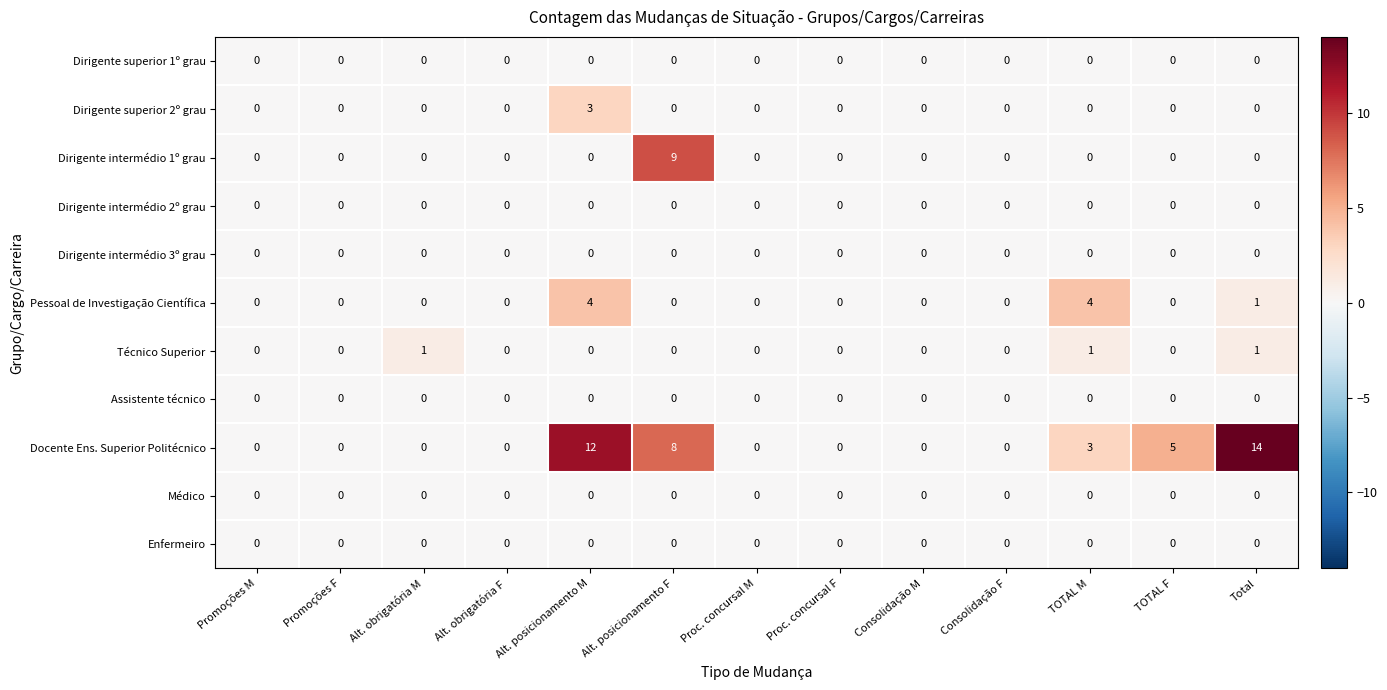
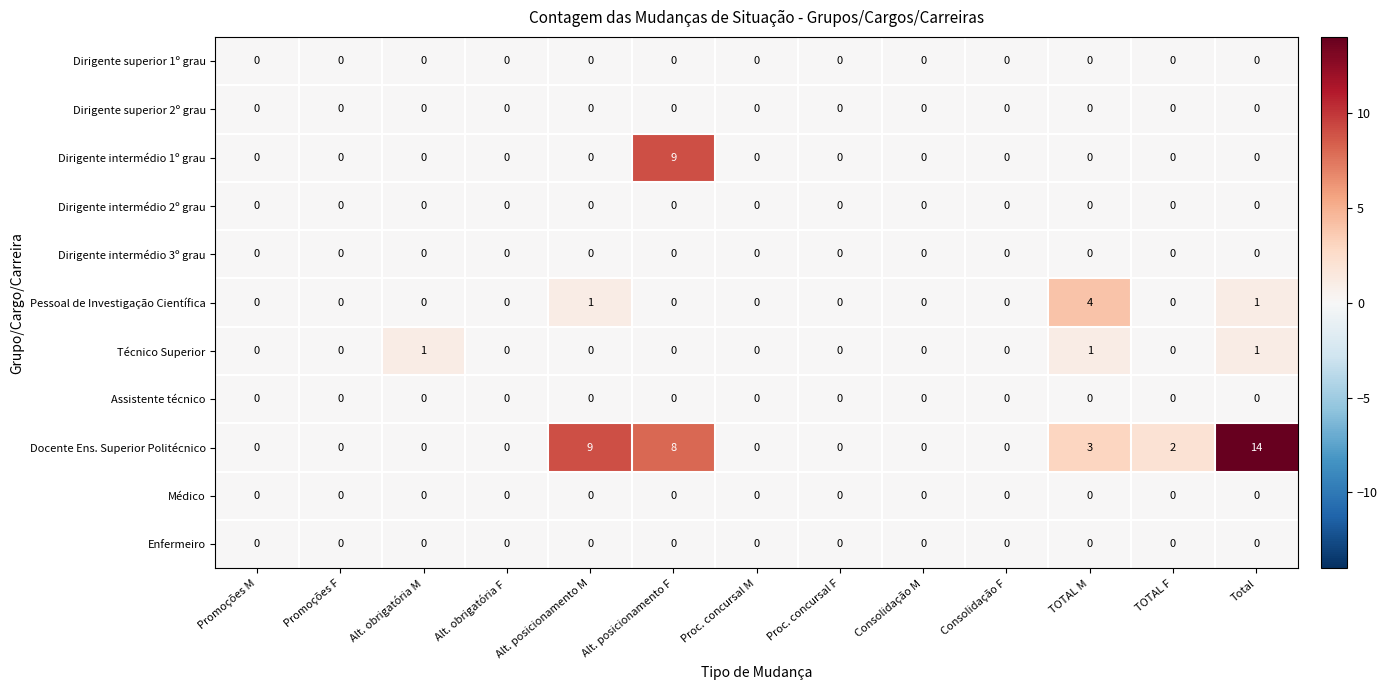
Dirigente superior 2º grau, Alt. posicionamento M: 3 -> 0
Pessoal de Investigação Científica, Alt. posicionamento M: 4 -> 1
Docente Ens. Superior Politécnico, Alt. posicionamento M: 12 -> 9
Docente Ens. Superior Politécnico, TOTAL F: 5 -> 2
